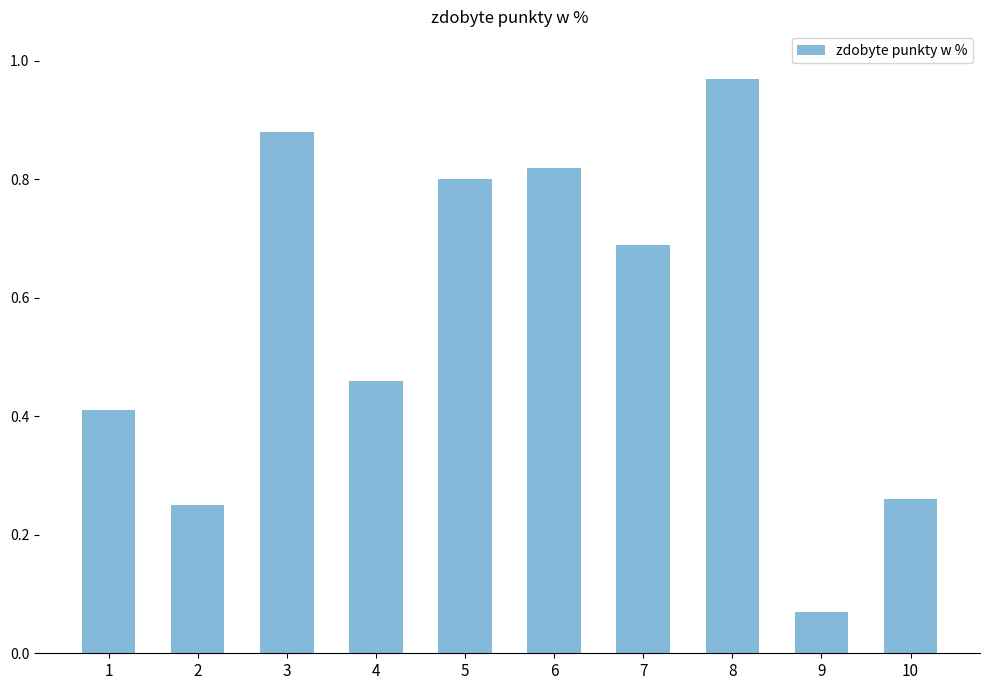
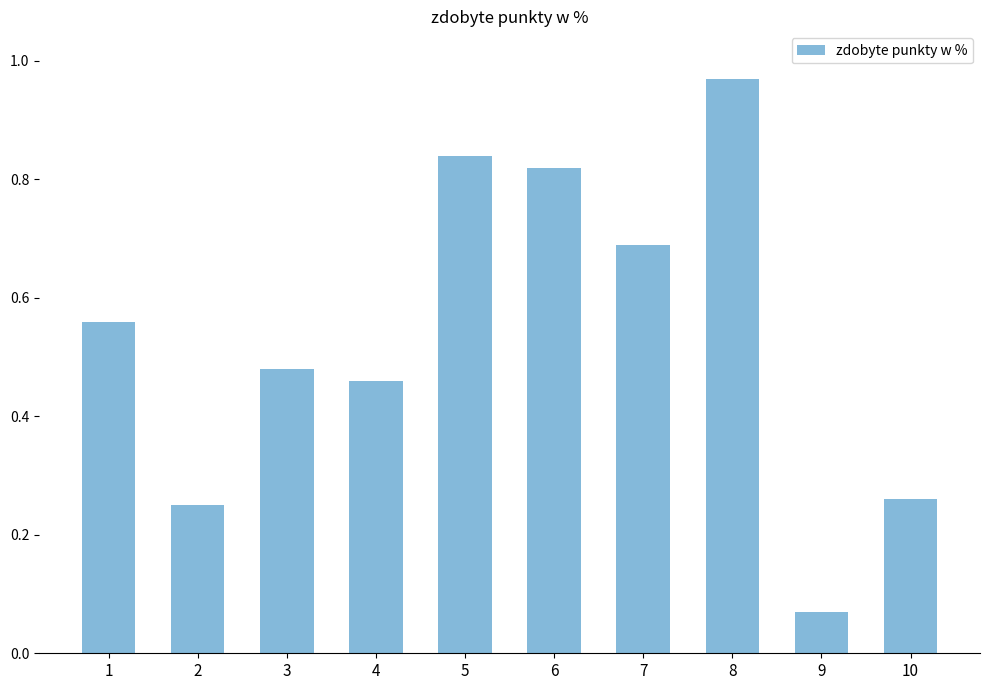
1: 0.41 -> 0.56
3: 0.88 -> 0.48
5: 0.80 -> 0.84
